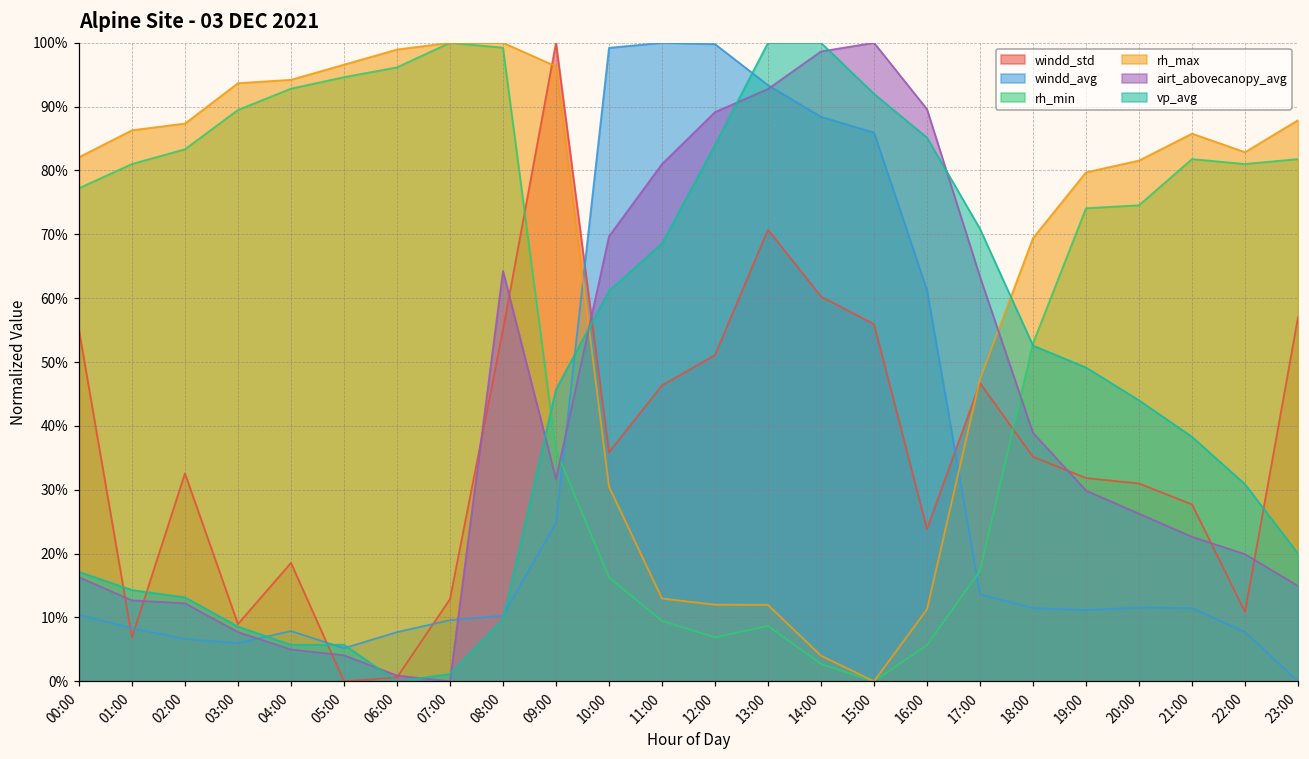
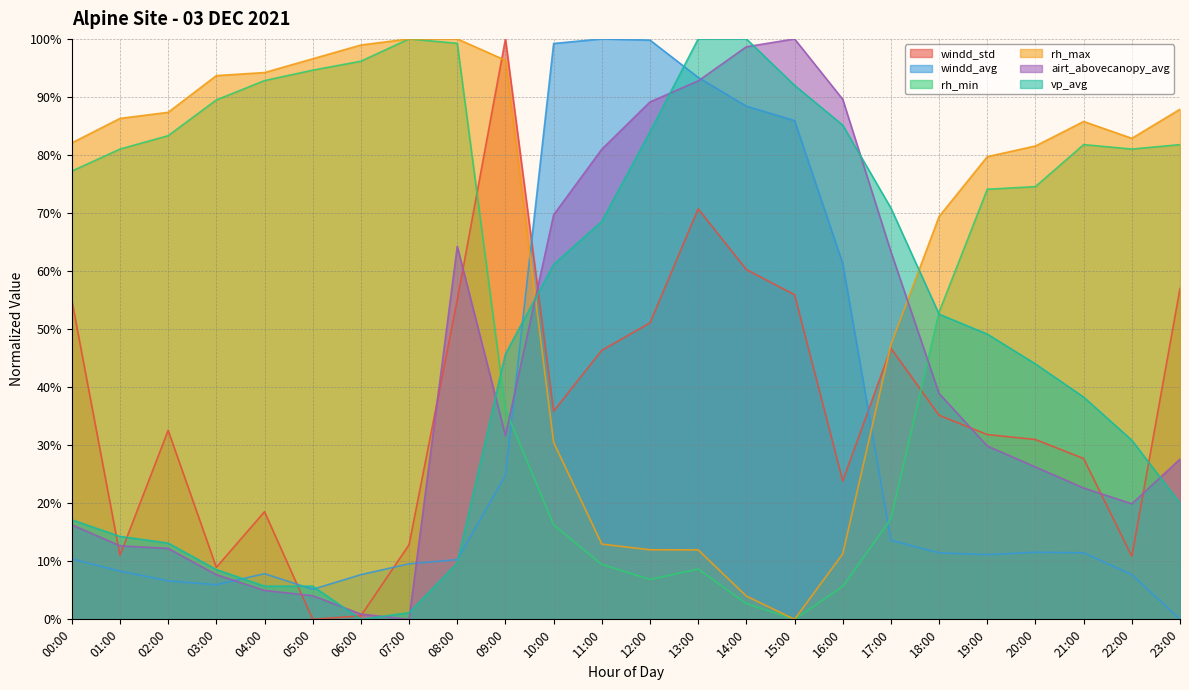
windd_std, 01:00: 7% -> 11%
airt_abovecanopy_avg, 23:00: 15% -> 28%
